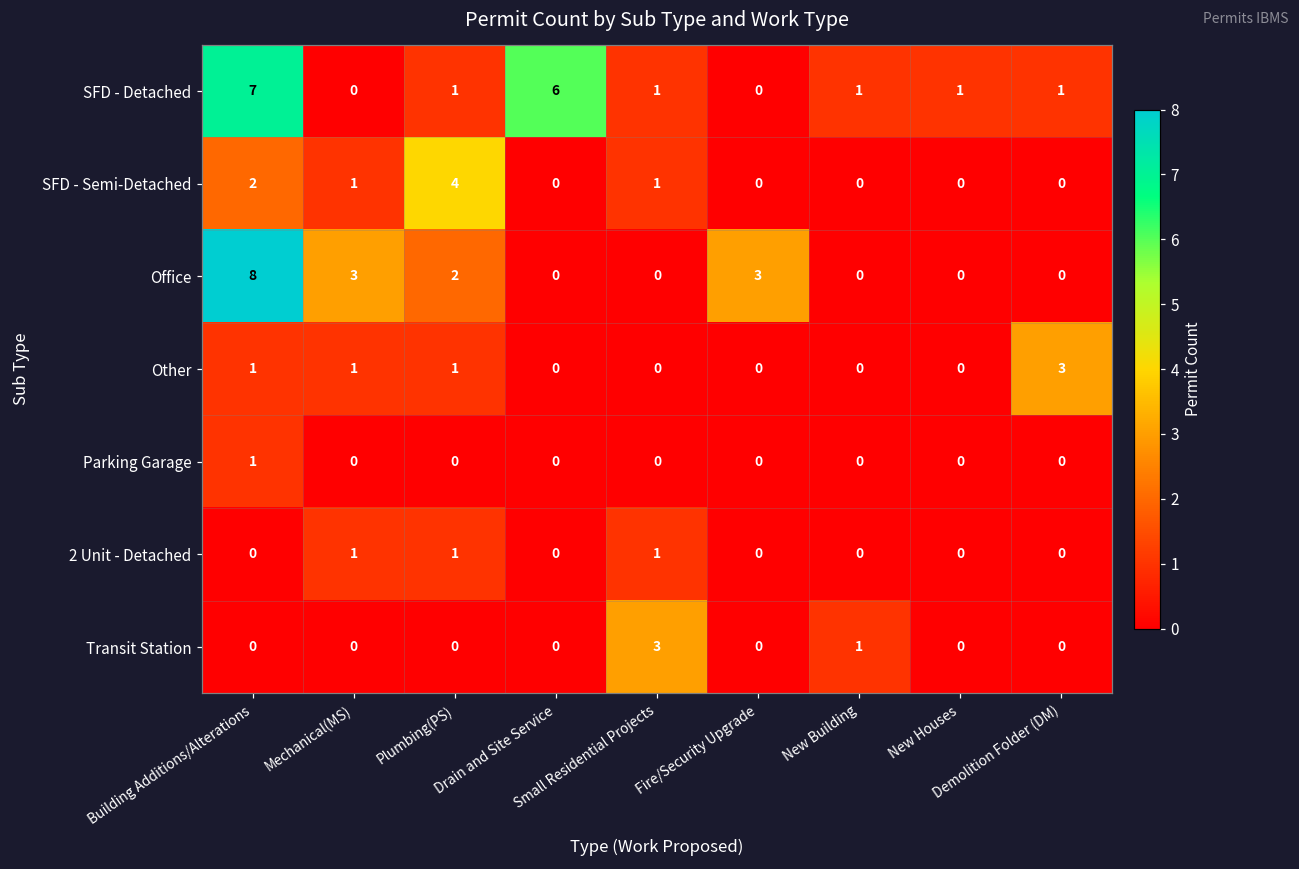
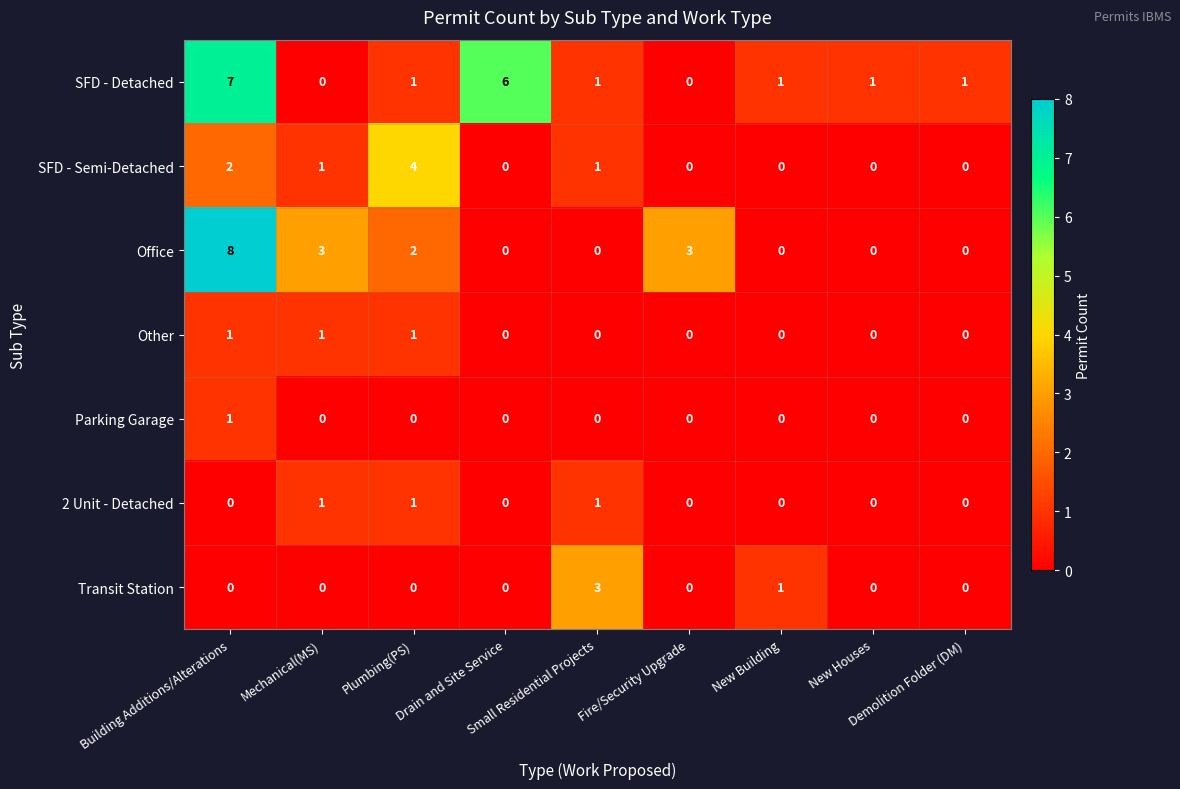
Other, Demolition Folder (DM): 3 -> 0
